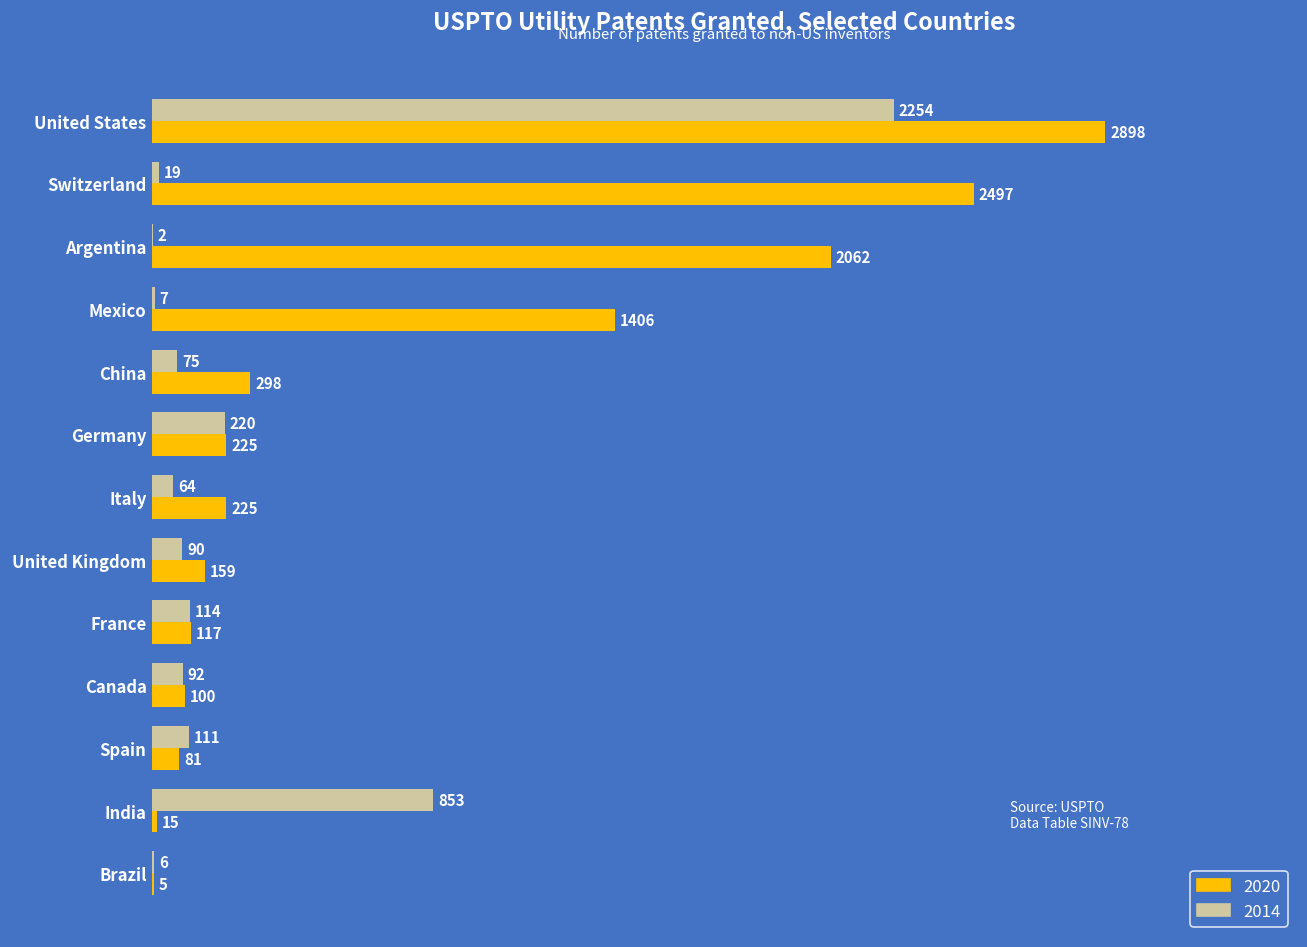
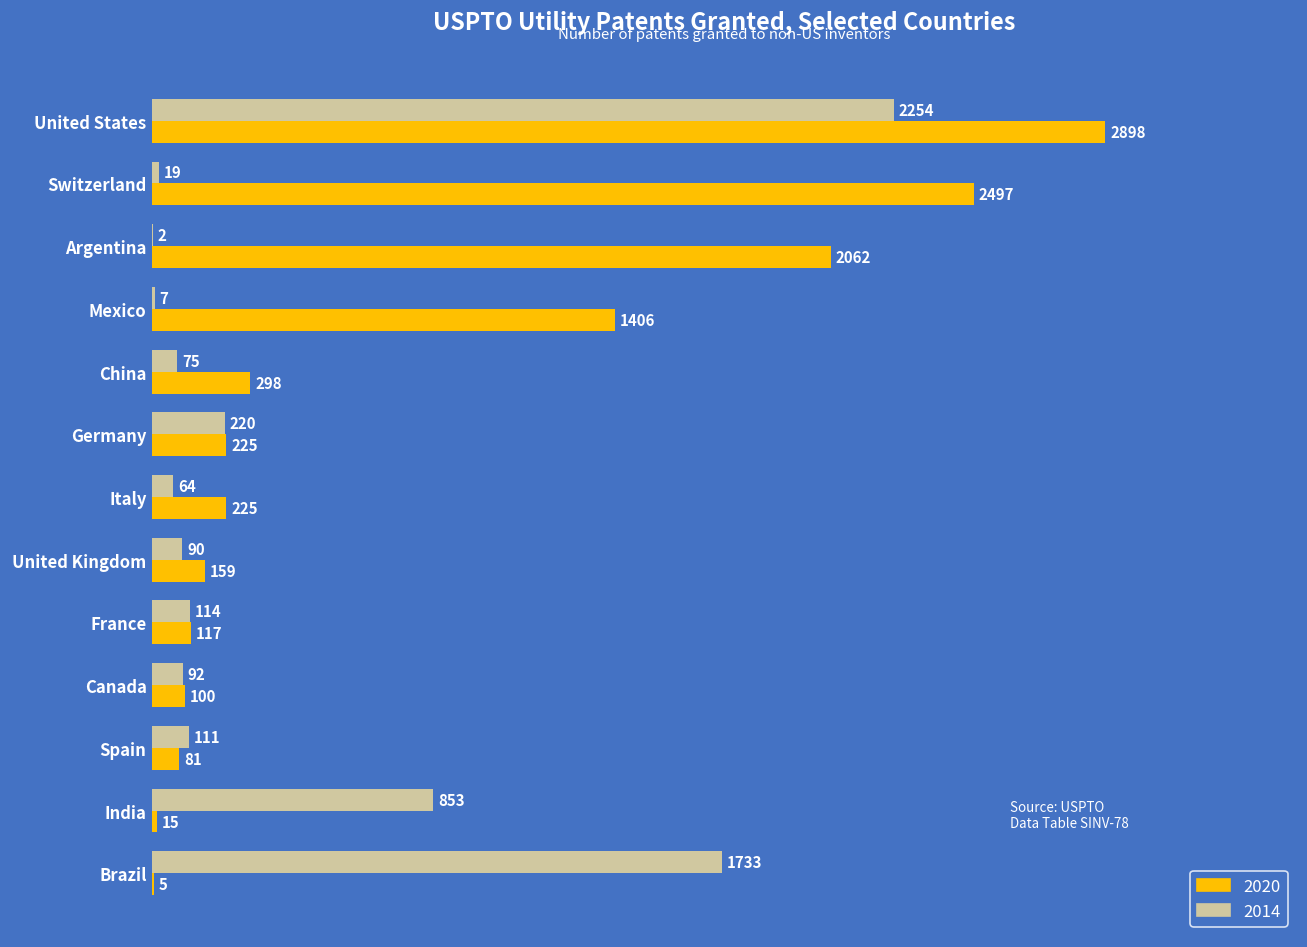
2014, Brazil: 6 -> 1733
